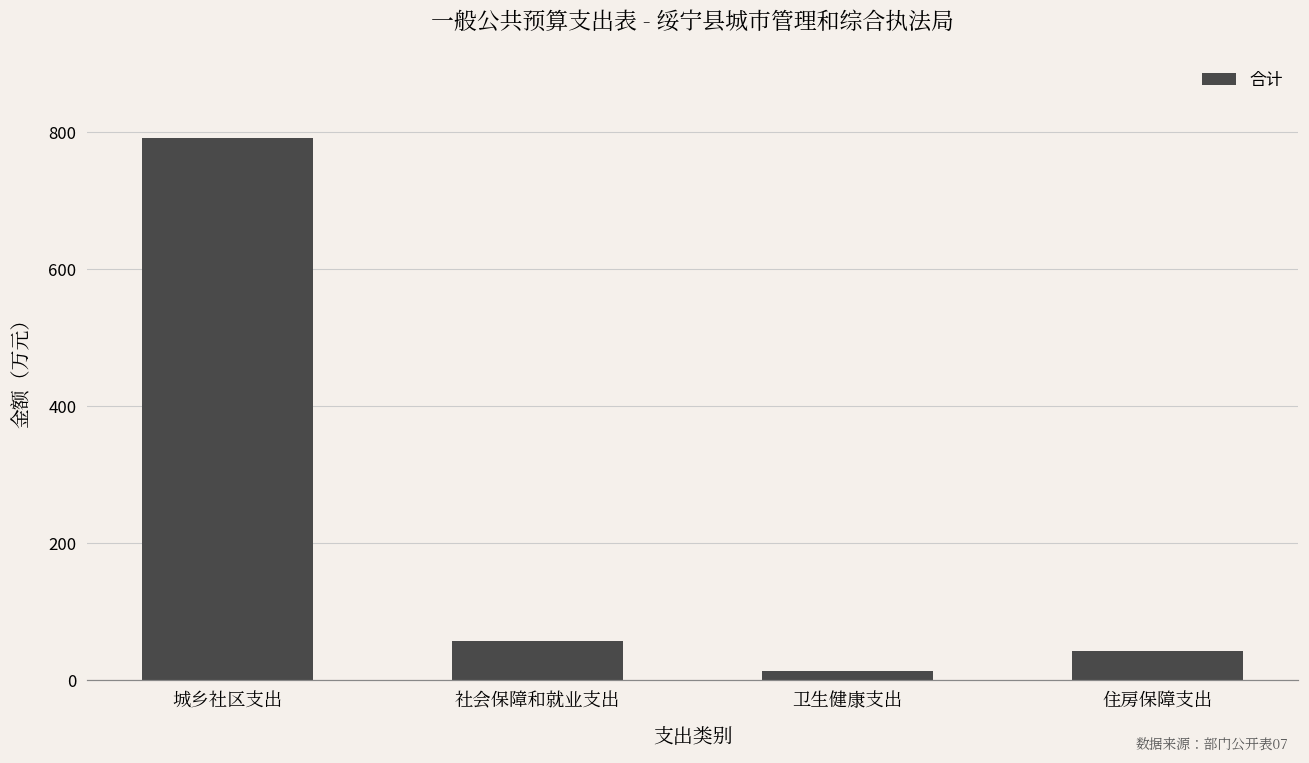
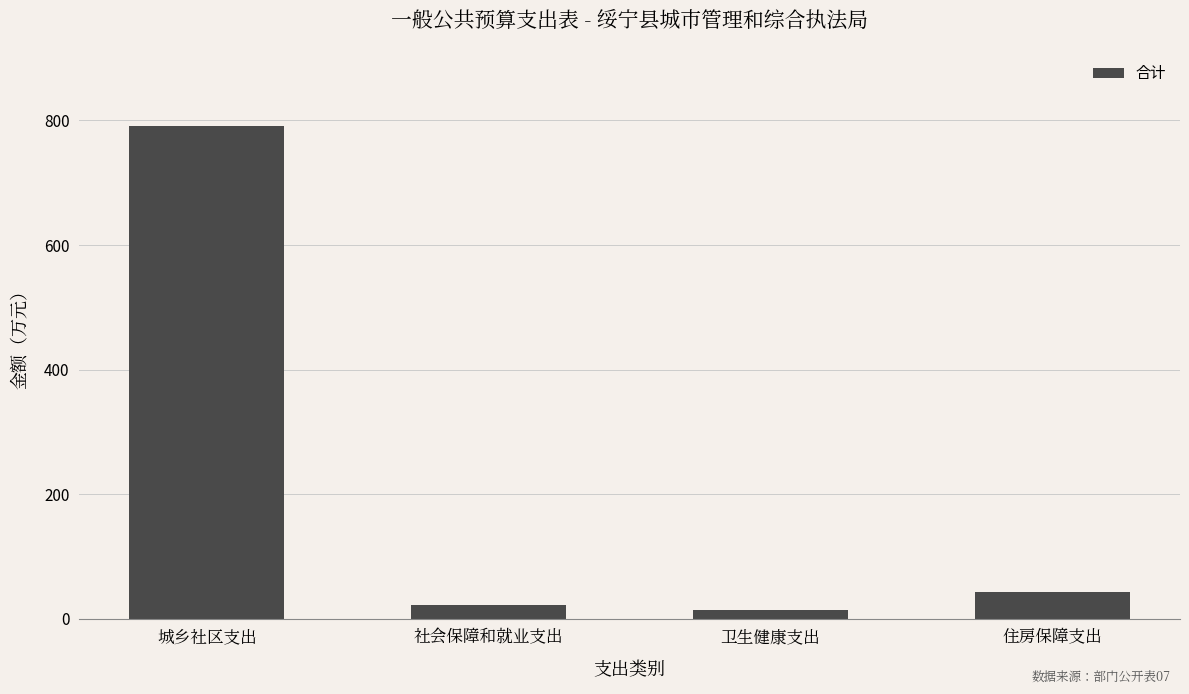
社会保障和就业支出: 60 -> 20
